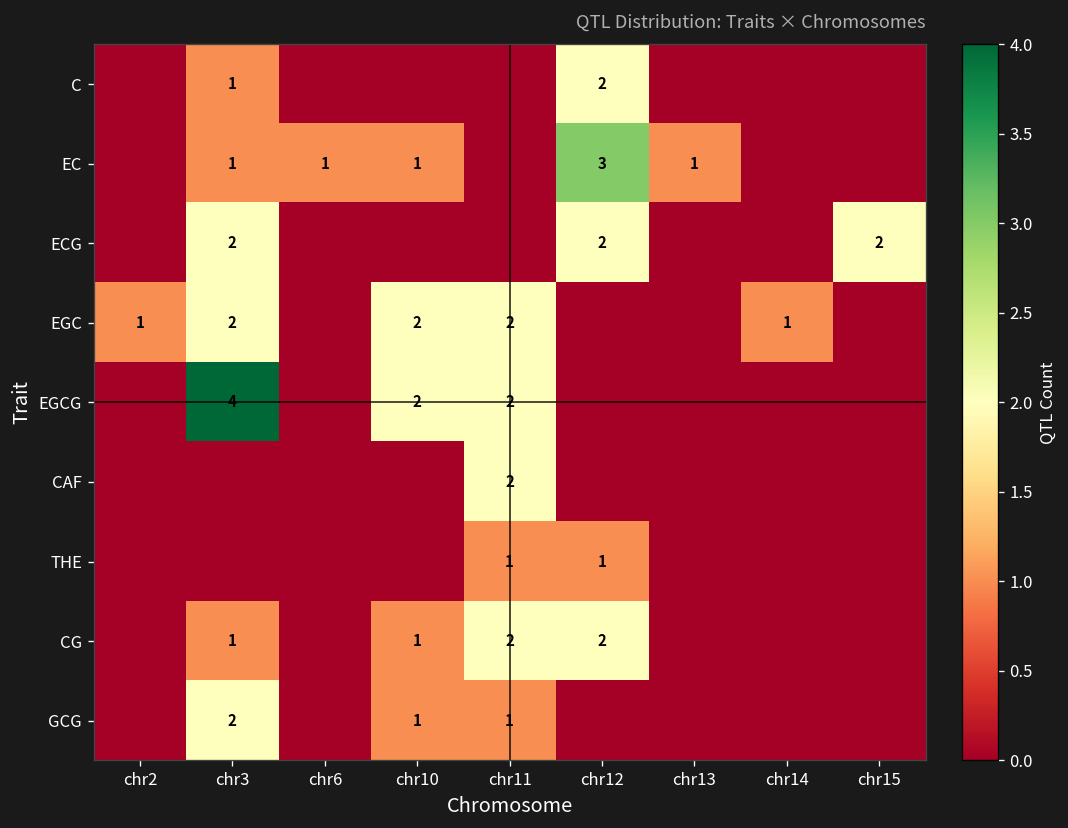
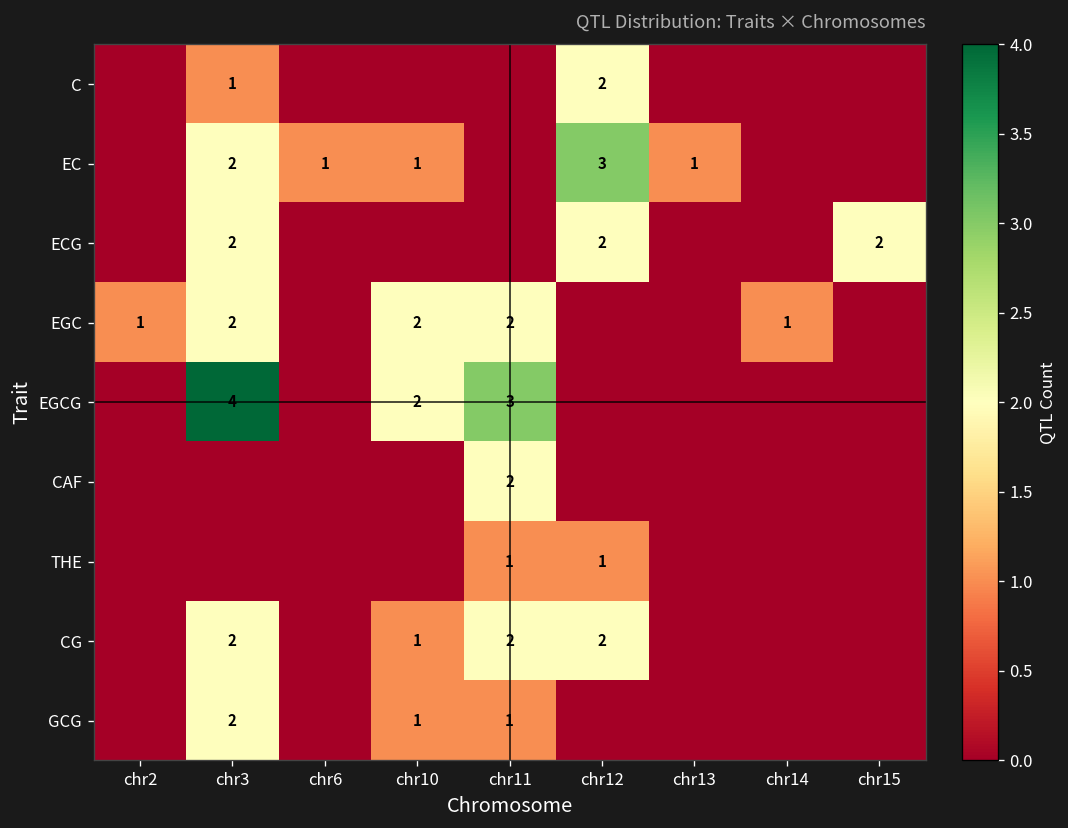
EC, chr3: 1 -> 2
EGCG, chr11: 2 -> 3
CG, chr3: 1 -> 2
